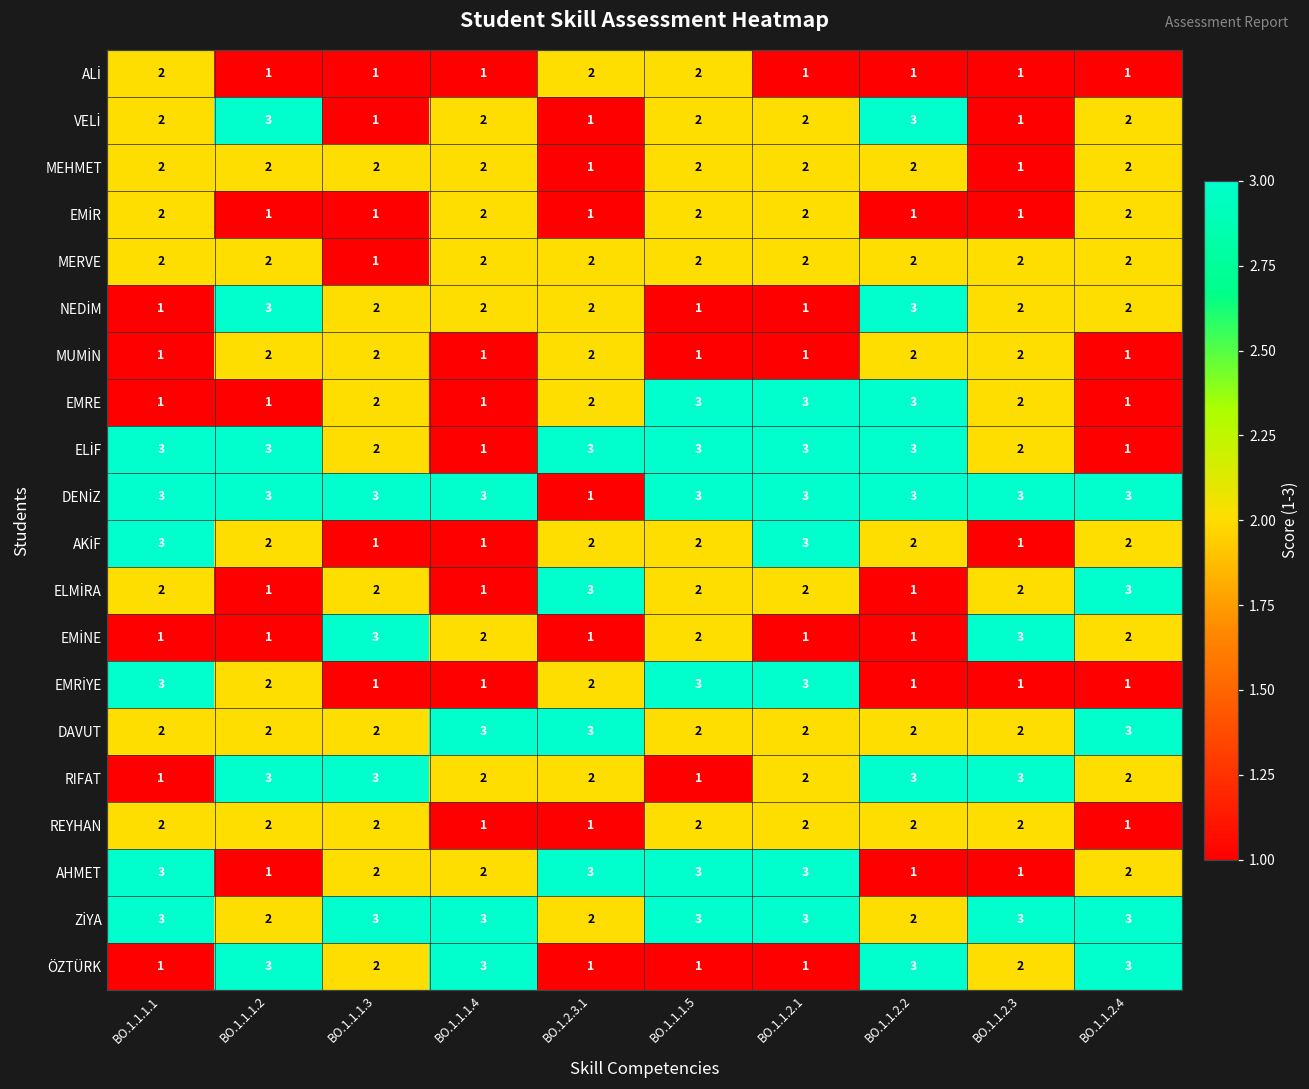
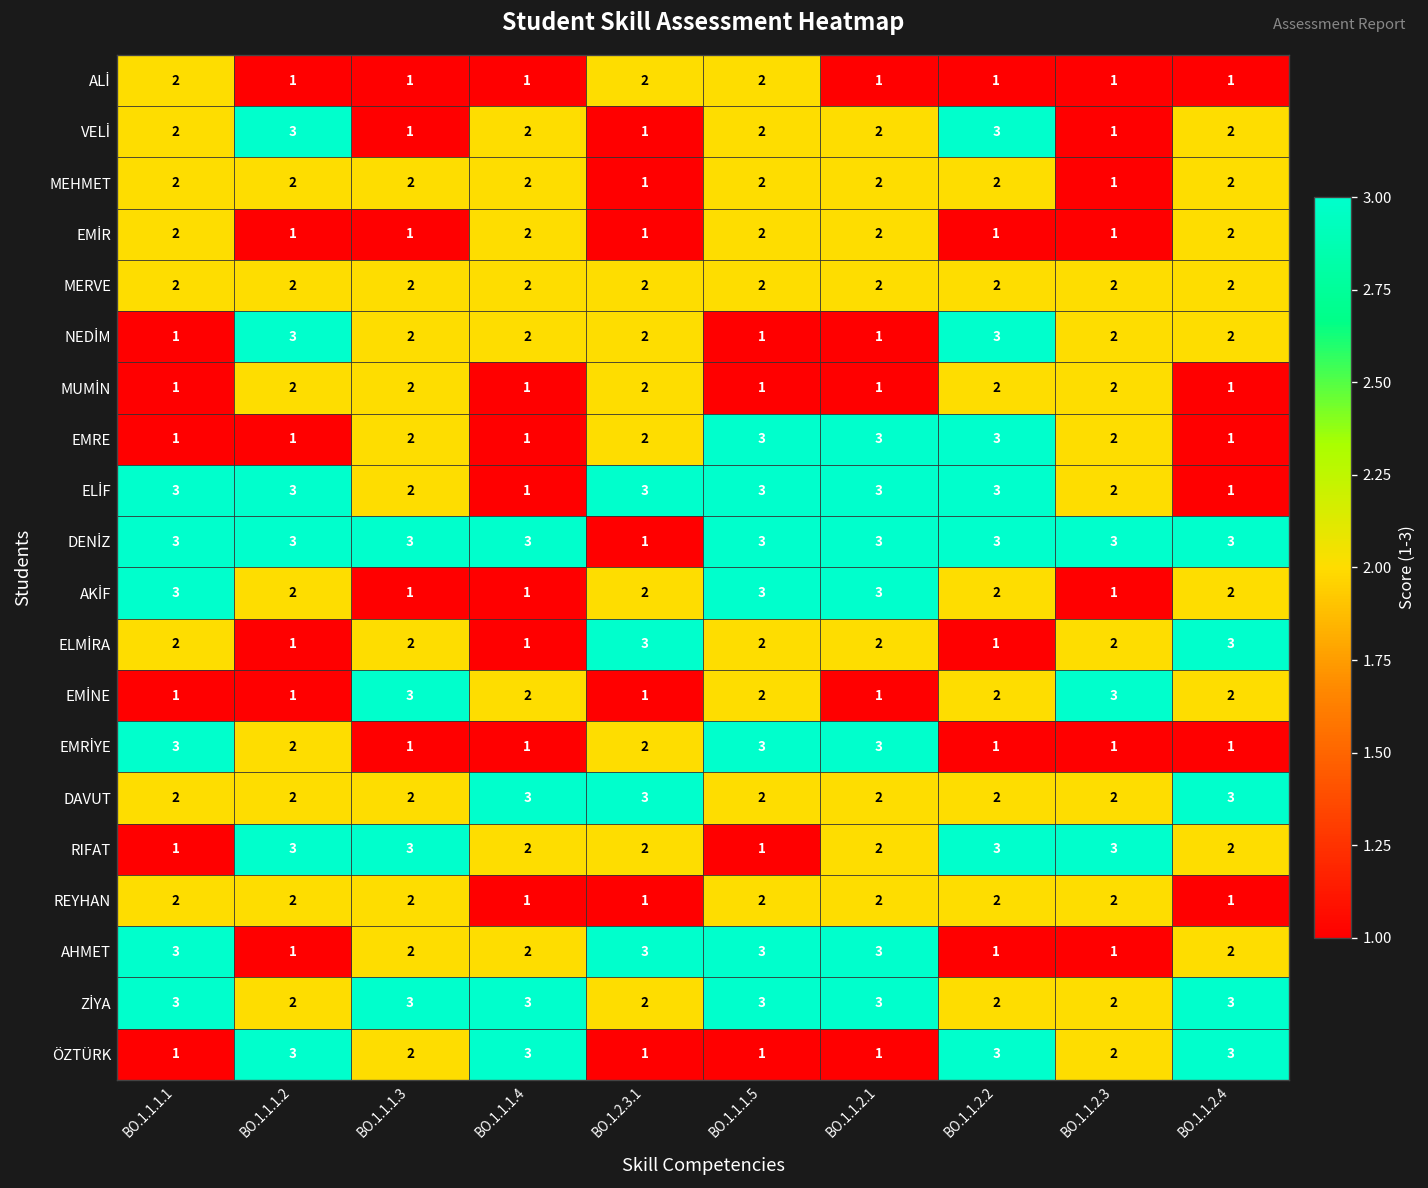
MERVE, BO.1.1.1.3: 1 -> 2
AKİF, BO.1.1.1.5: 2 -> 3
EMİNE, BO.1.1.2.2: 1 -> 2
ZİYA, BO.1.1.2.3: 3 -> 2
